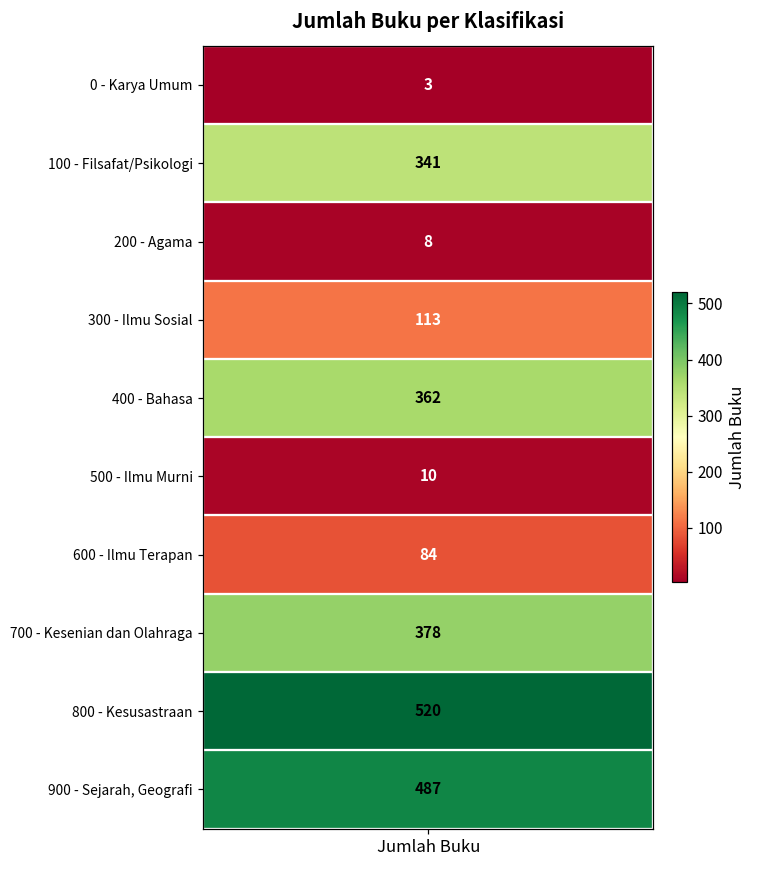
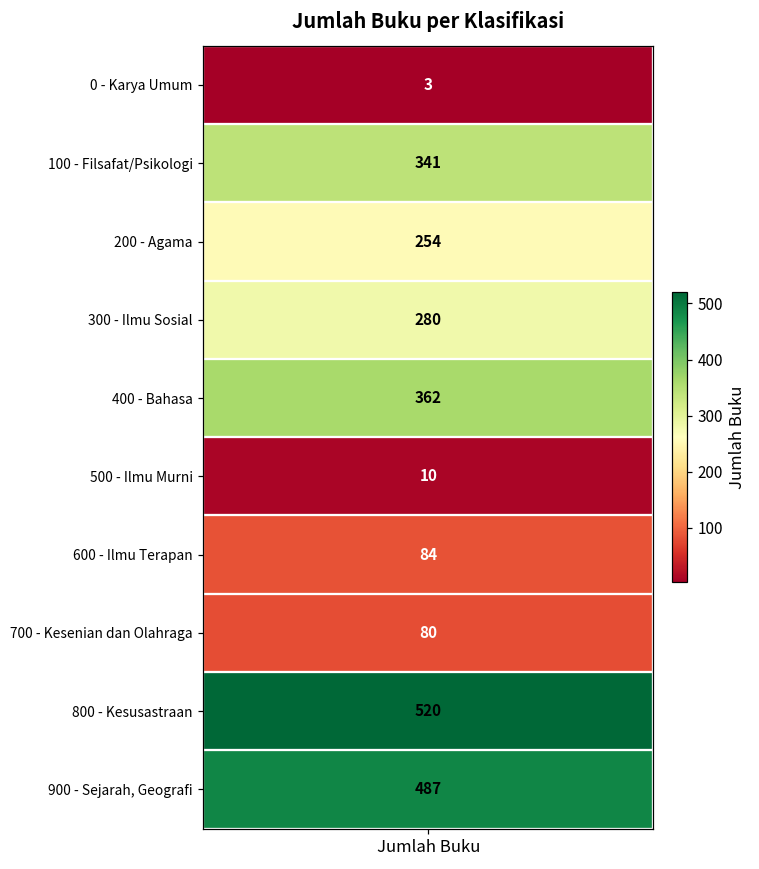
200 - Agama, Jumlah Buku: 8 -> 254
300 - Ilmu Sosial, Jumlah Buku: 113 -> 280
700 - Kesenian dan Olahraga, Jumlah Buku: 378 -> 80
